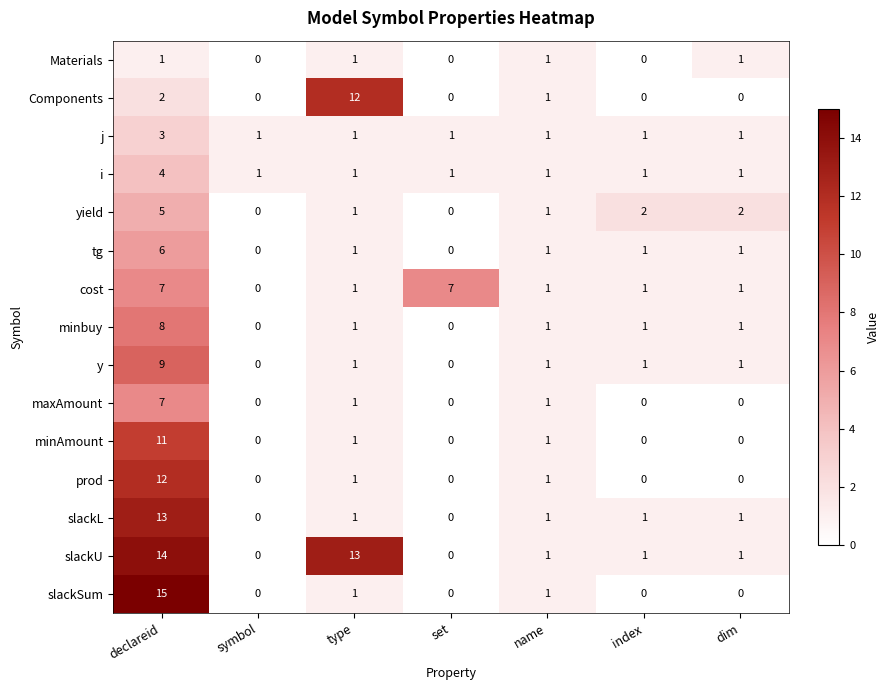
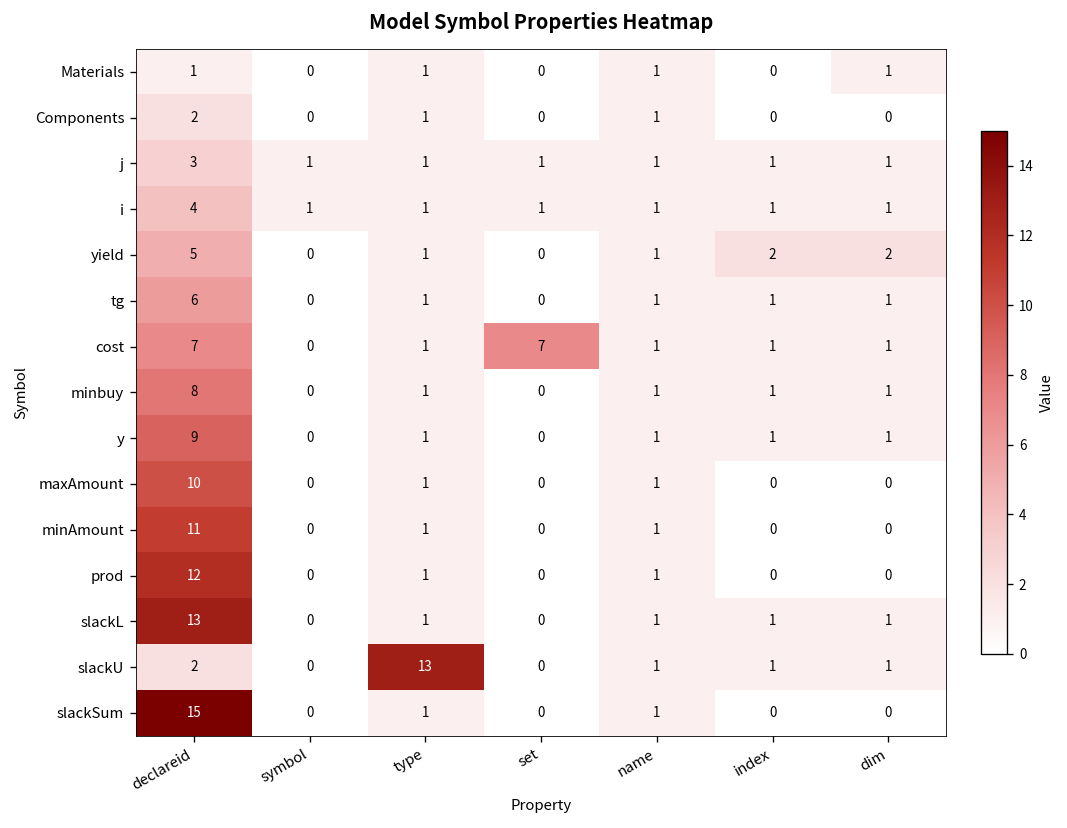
Components, type: 12 -> 1
maxAmount, declareid: 7 -> 10
slackU, declareid: 14 -> 2
